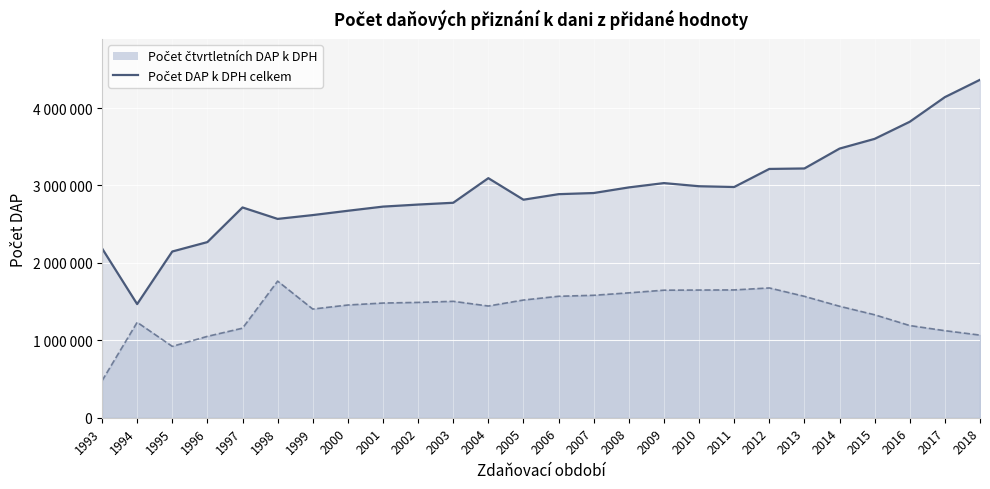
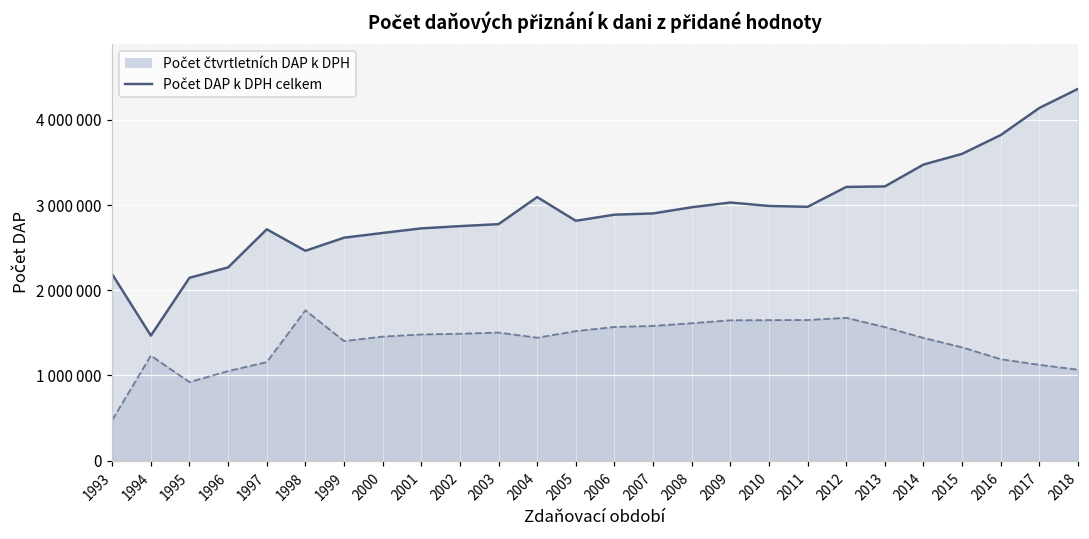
Počet DAP k DPH celkem, 1998: 2600000 -> 2500000
